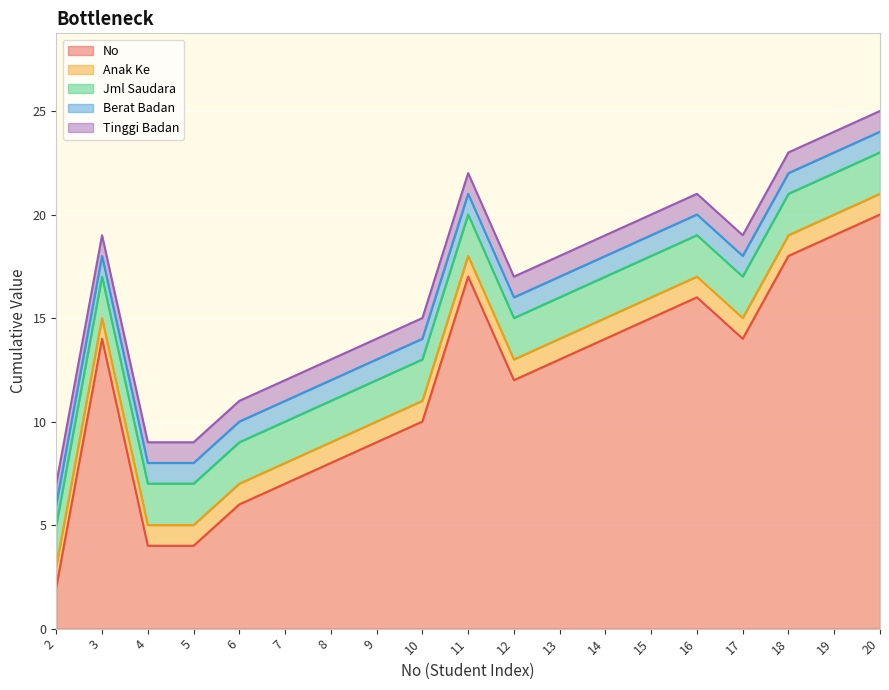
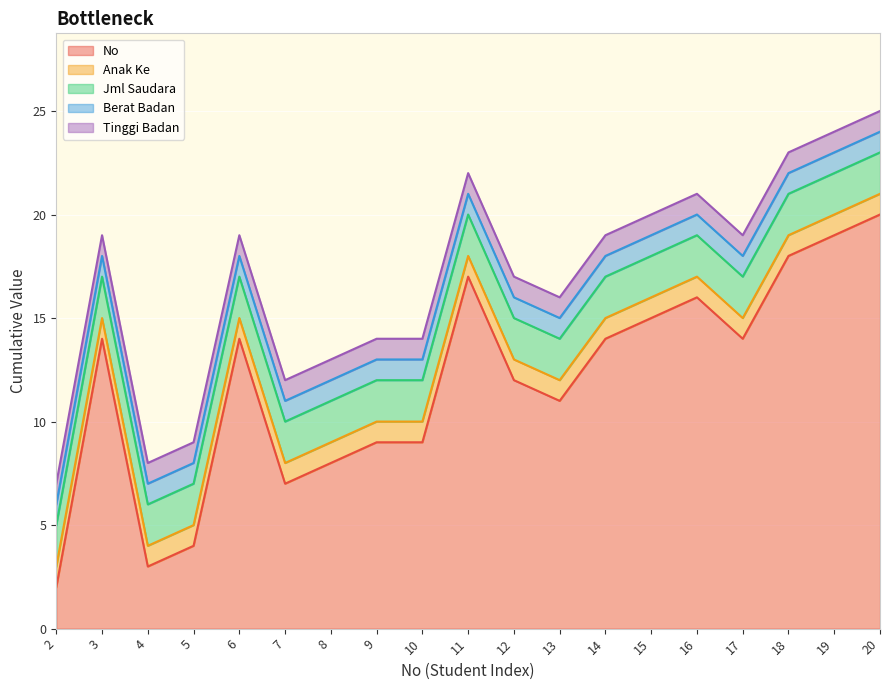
No, 4: 4 -> 3
No, 6: 6 -> 14
No, 10: 10 -> 9
No, 13: 13 -> 11
